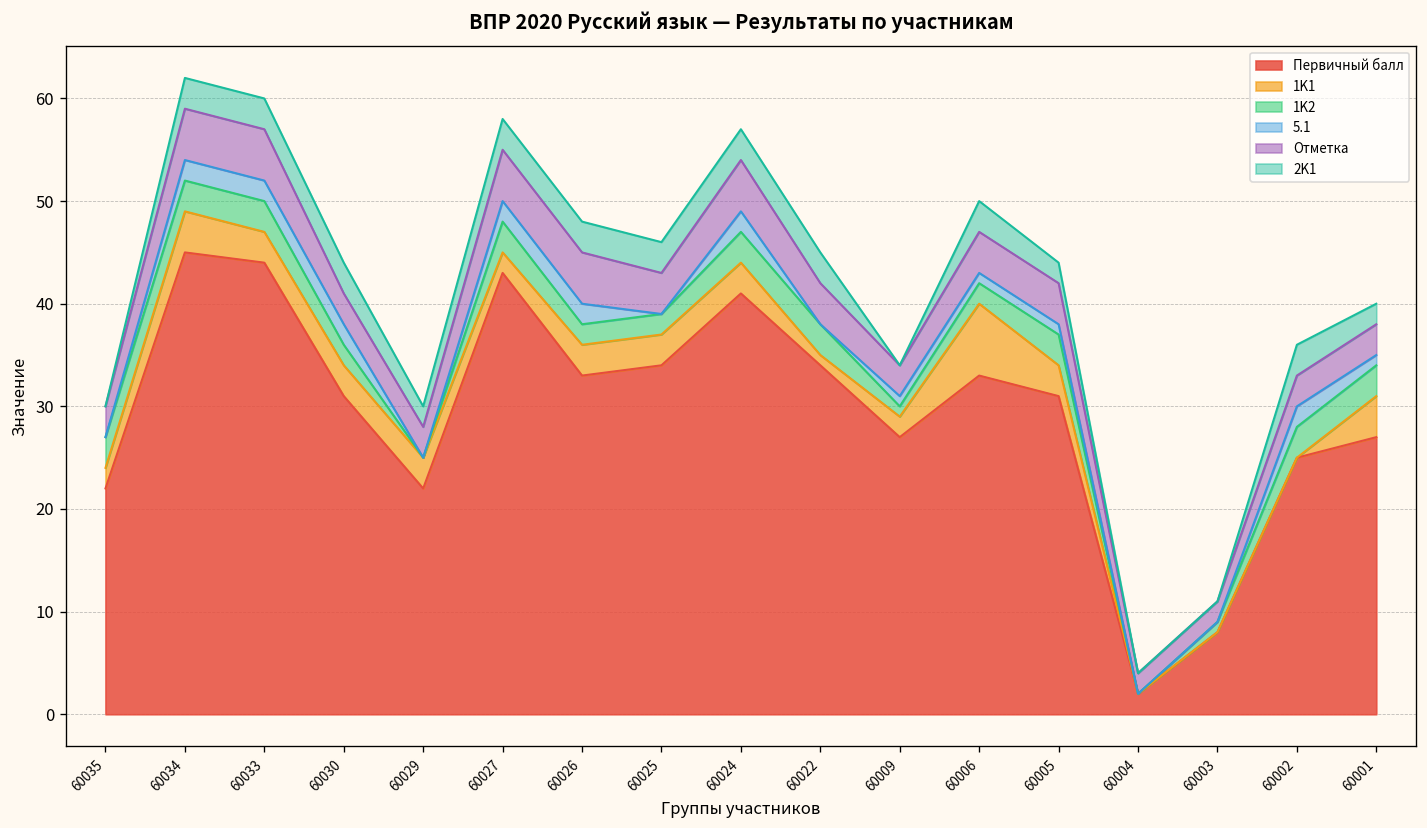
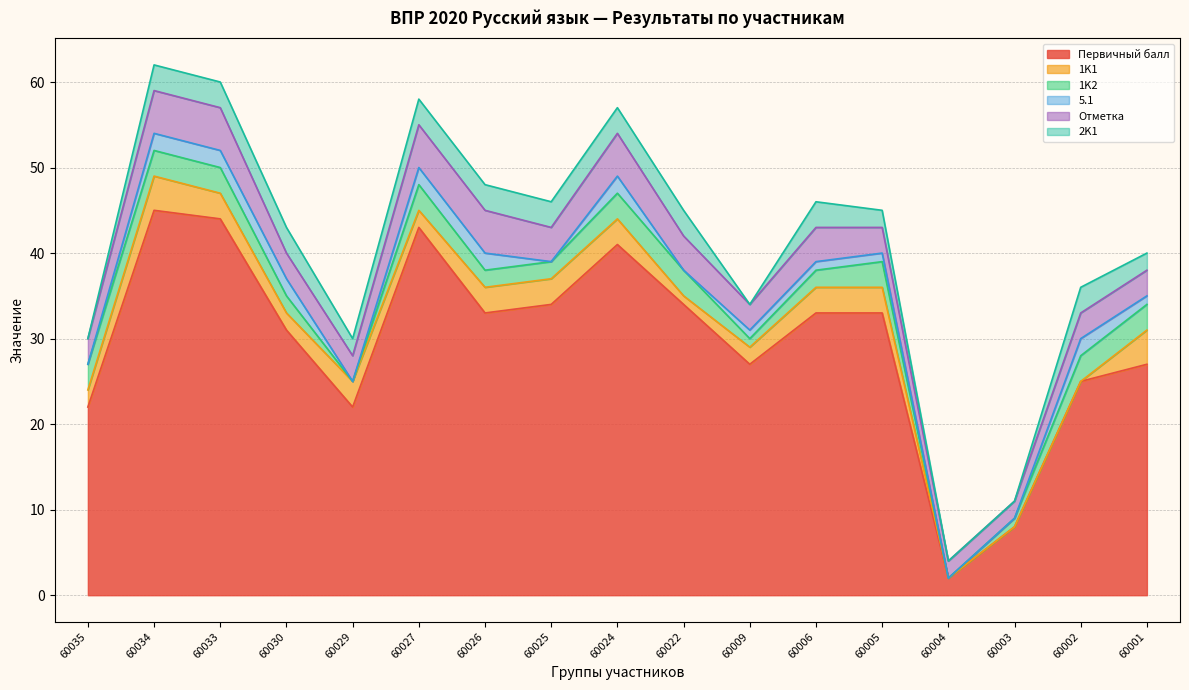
1K1, 60030: 3 -> 2
1K1, 60006: 7 -> 3
Первичный балл, 60005: 31 -> 33
Отметка, 60005: 4 -> 3
